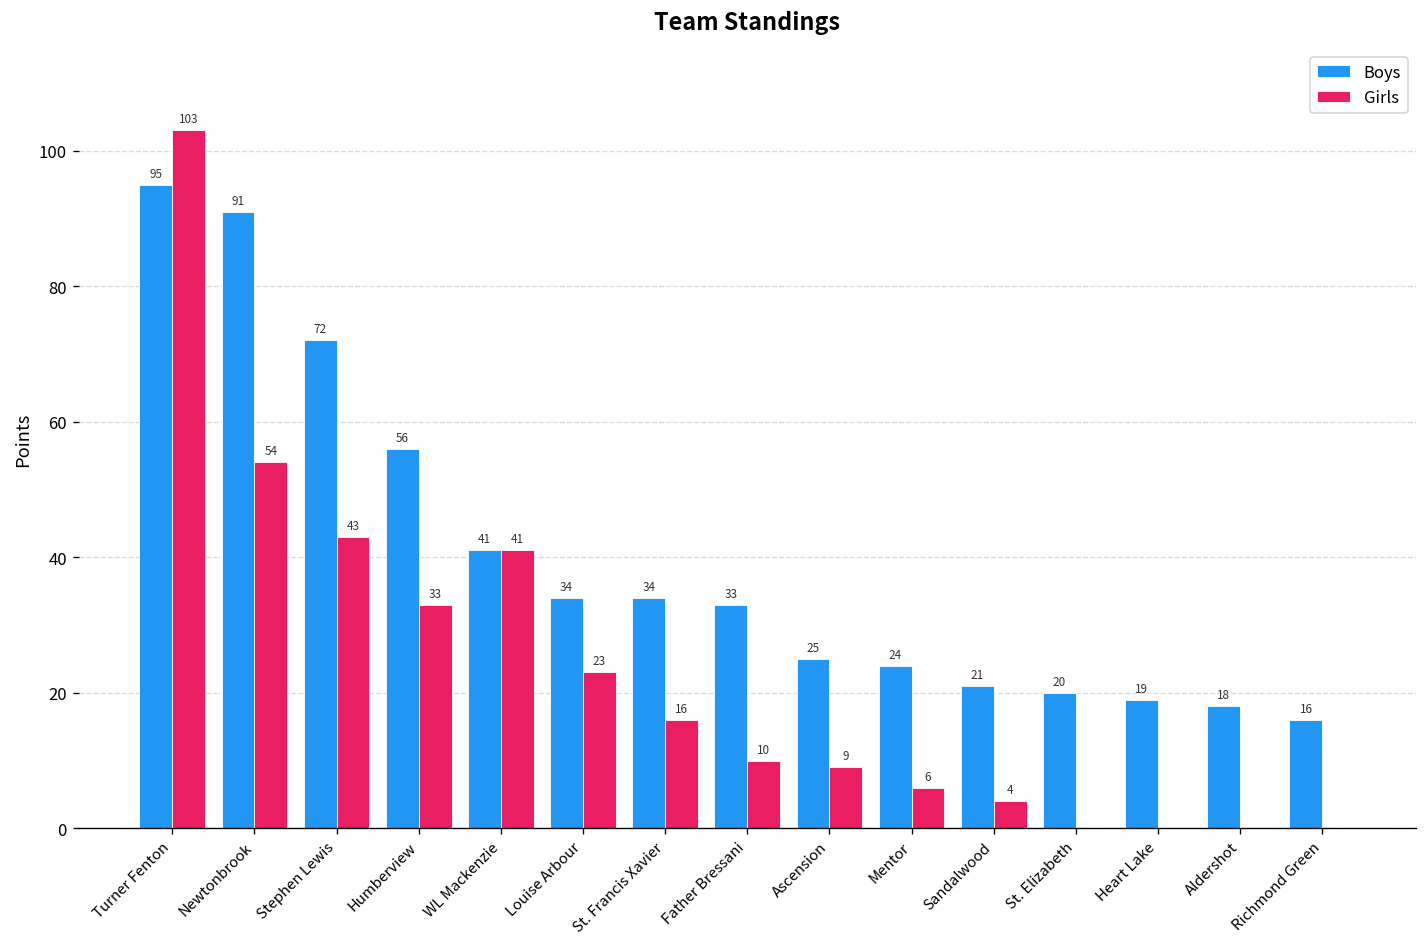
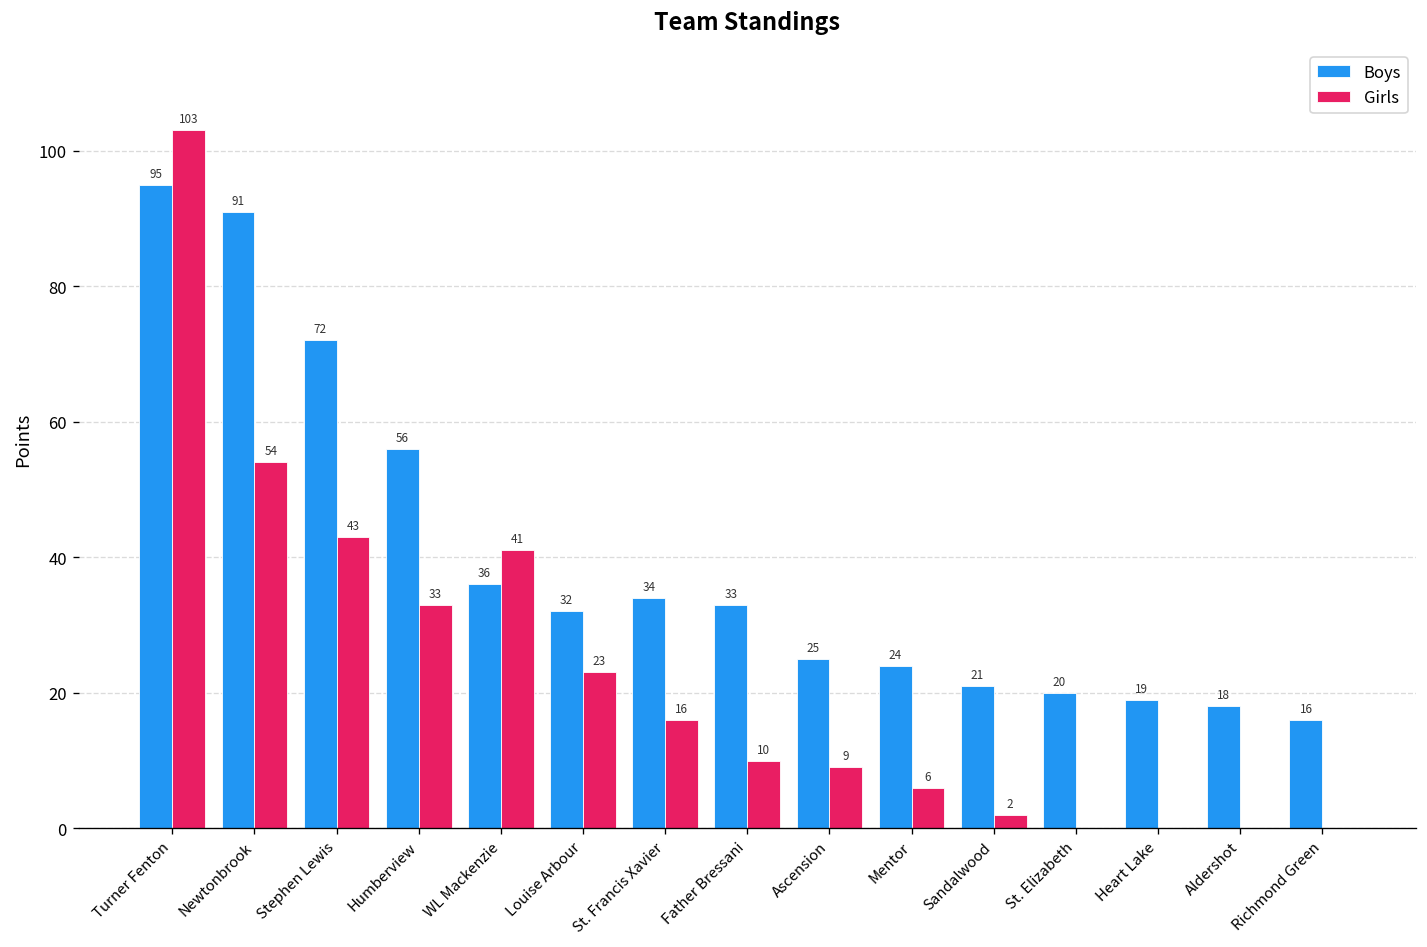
Boys, WL Mackenzie: 41 -> 36
Boys, Louise Arbour: 34 -> 32
Girls, Sandalwood: 4 -> 2
